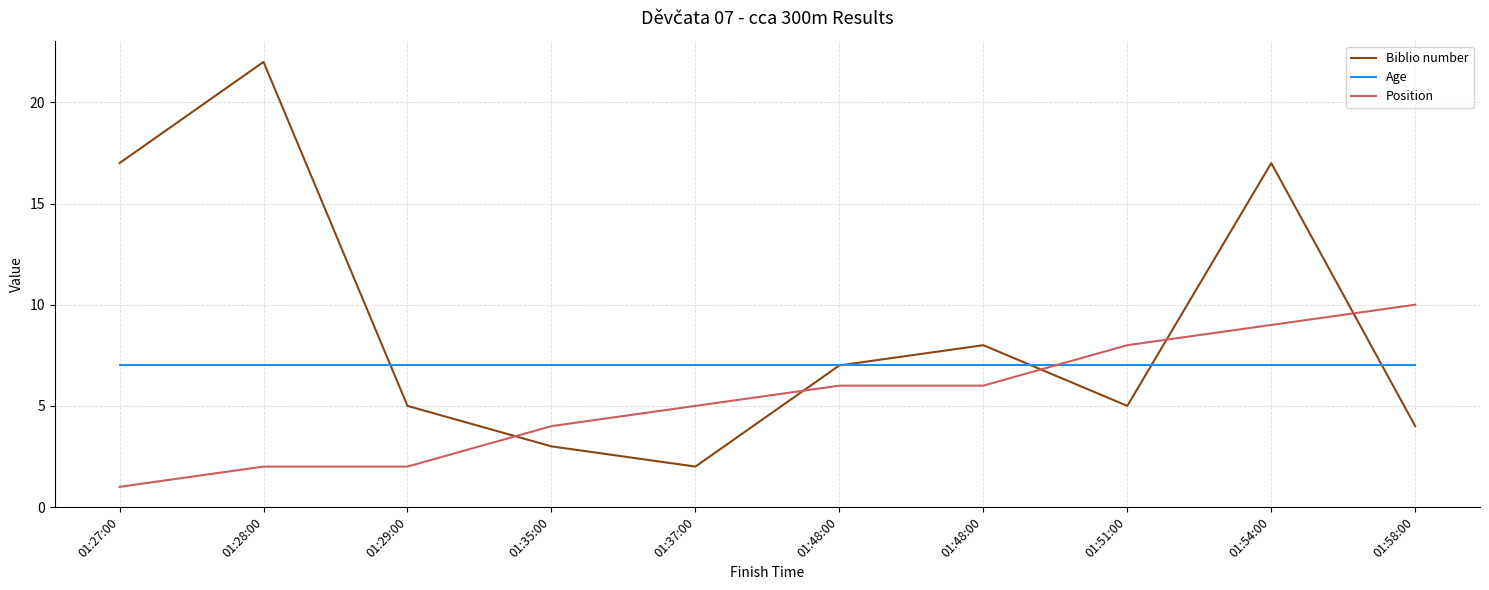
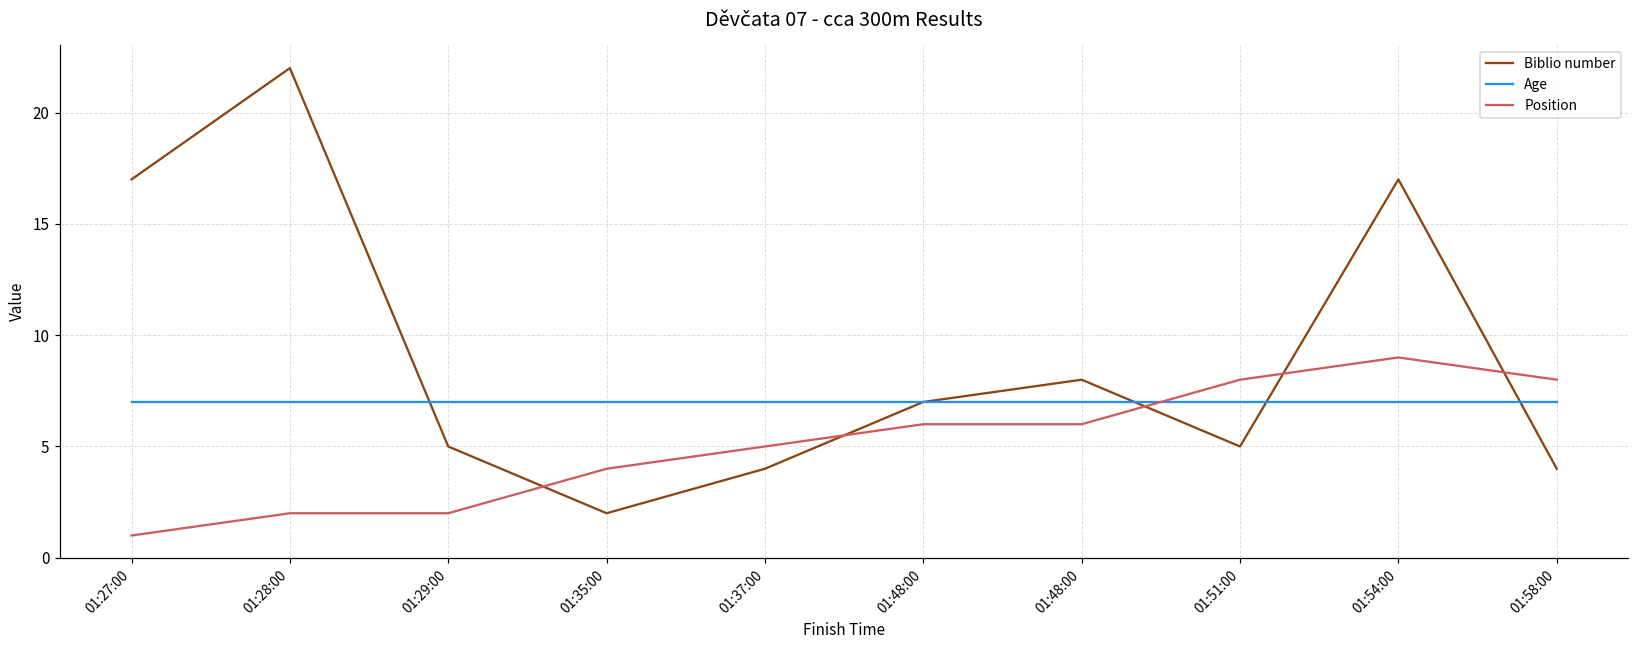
Biblio number, 01:35:00: 3 -> 2
Biblio number, 01:37:00: 2 -> 4
Position, 01:58:00: 10 -> 8
